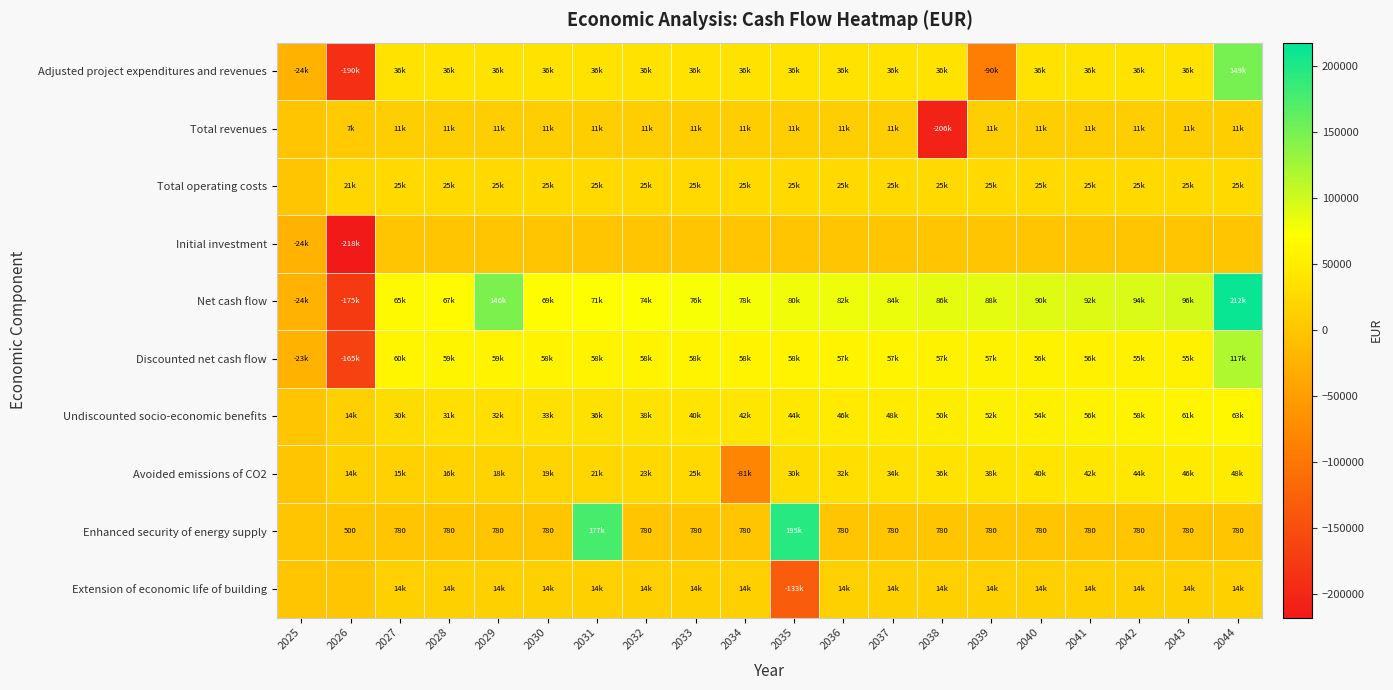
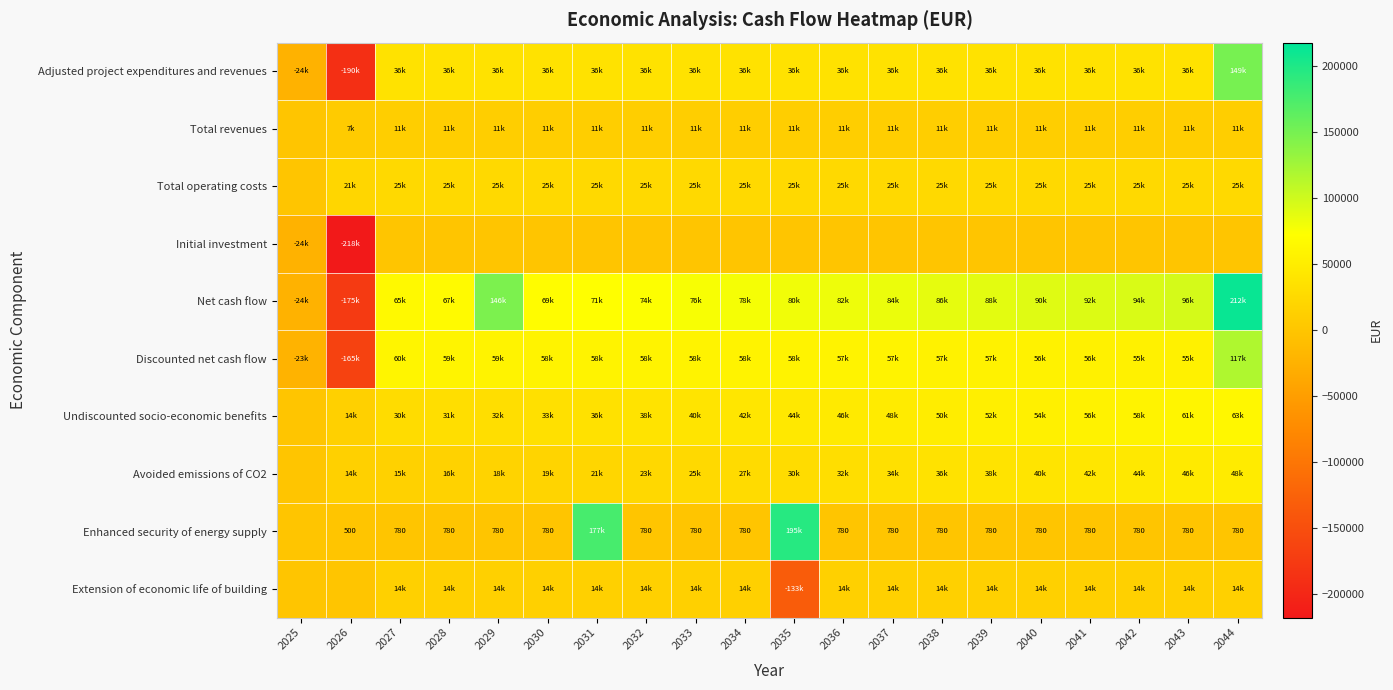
Adjusted project expenditures and revenues, 2039: -90k -> 36k
Total revenues, 2038: -206k -> 11k
Avoided emissions of CO2, 2034: -81k -> 27k
